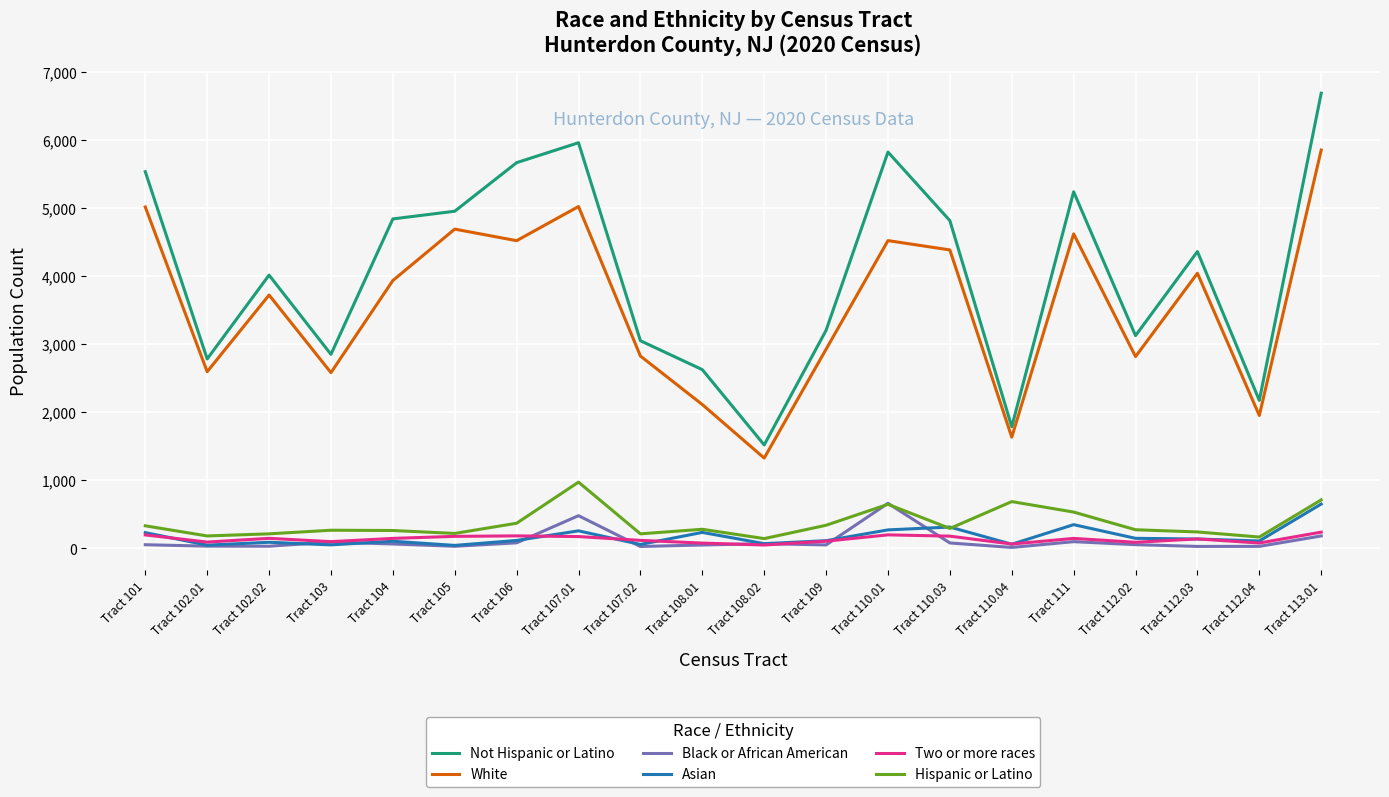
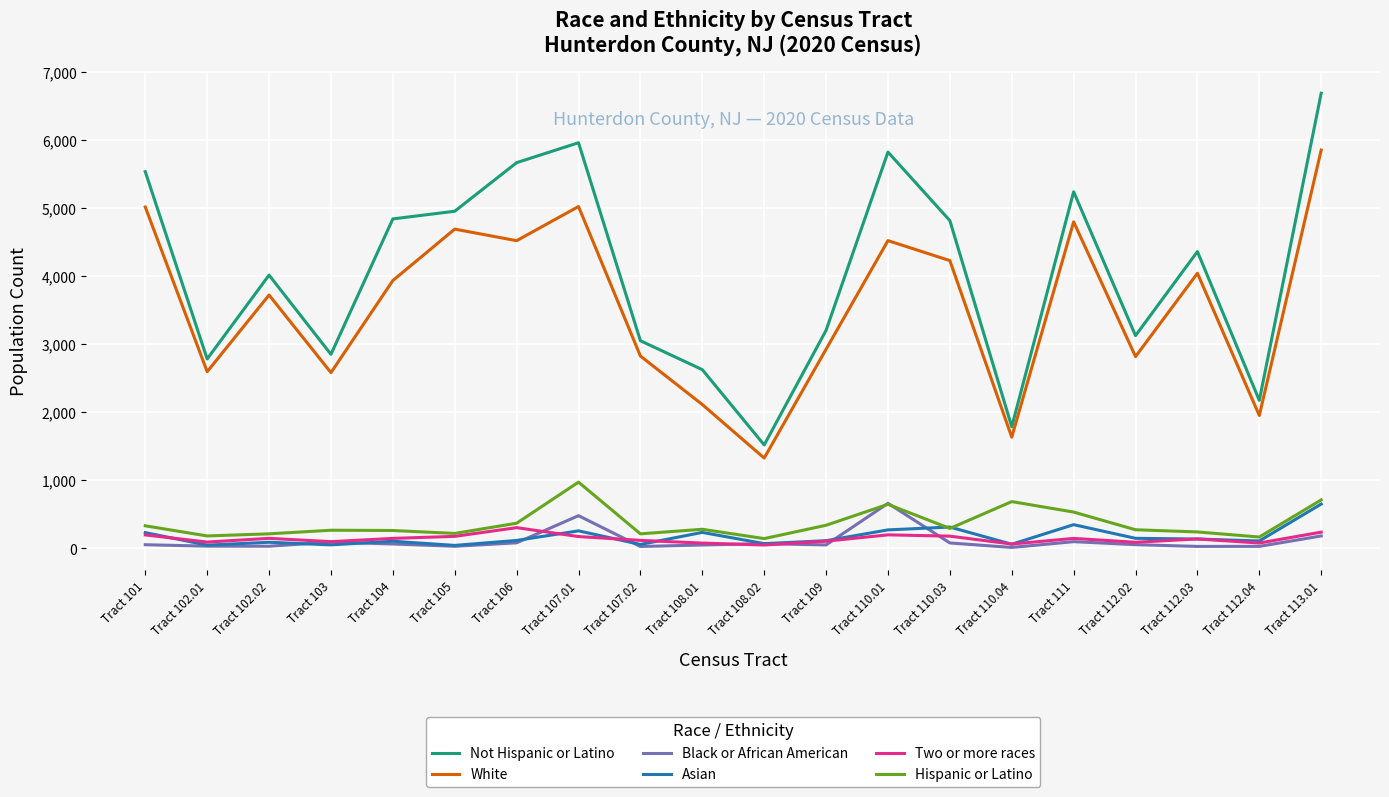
Two or more races, Tract 106: 200 -> 300
White, Tract 110.03: 4,400 -> 4,200
White, Tract 111: 4,600 -> 4,800
